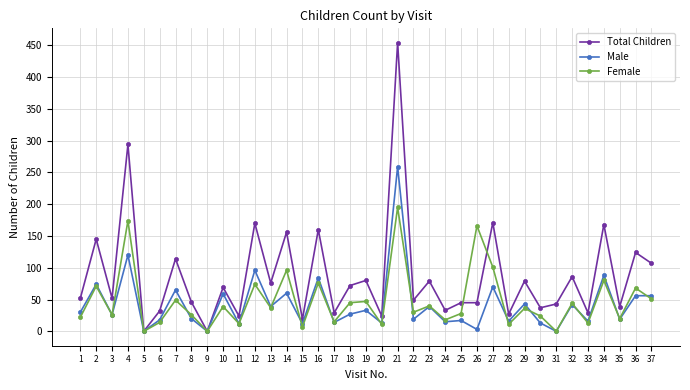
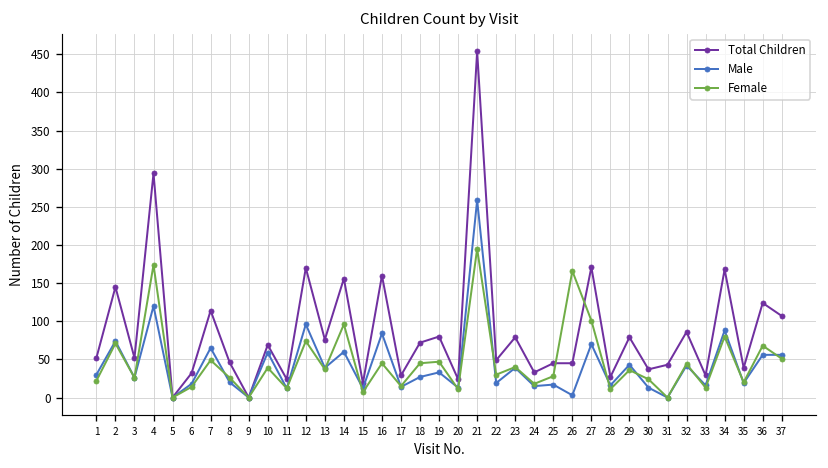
Female, 16: 80 -> 50
